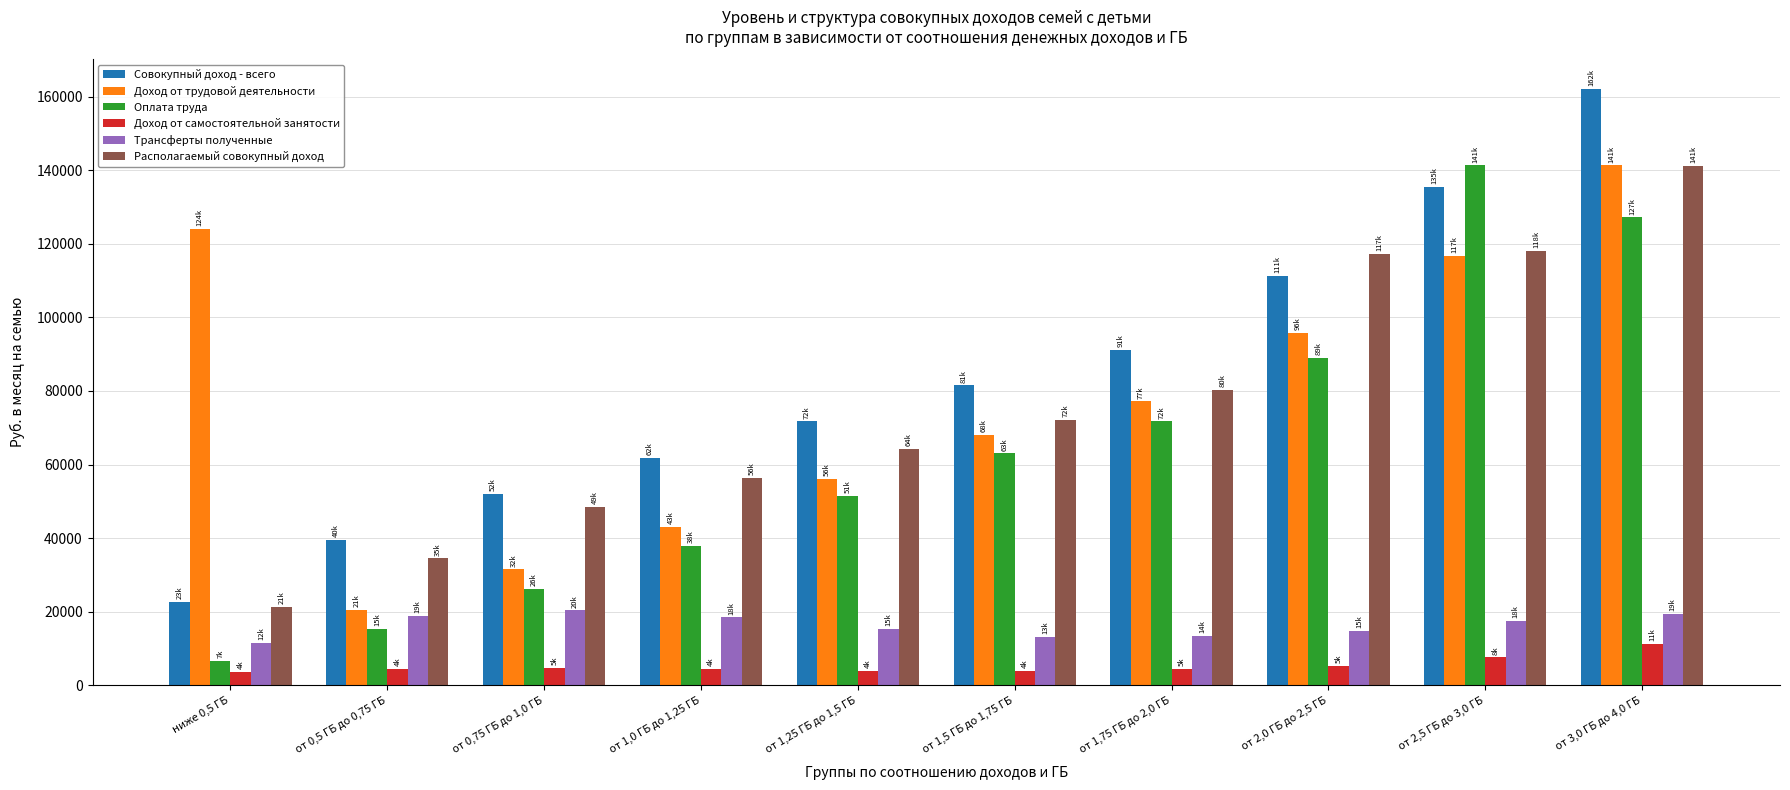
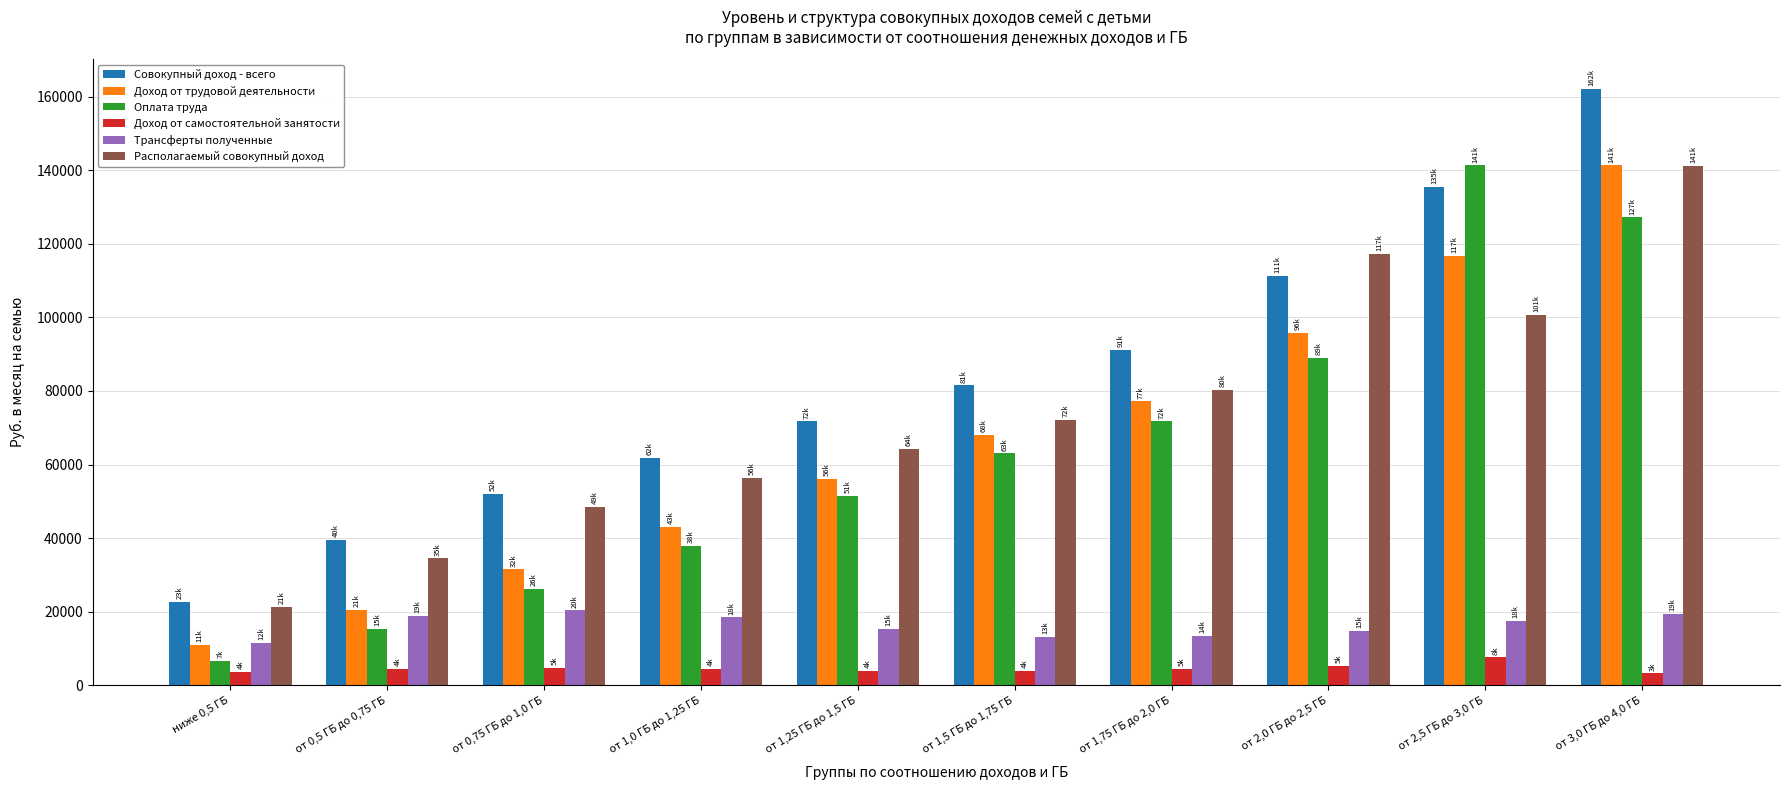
Доход от трудовой деятельности, ниже 0,5 ГБ: 124k -> 11k
Располагаемый совокупный доход, от 2,5 ГБ до 3,0 ГБ: 118k -> 101k
Доход от самостоятельной занятости, от 3,0 ГБ до 4,0 ГБ: 11k -> 3k
